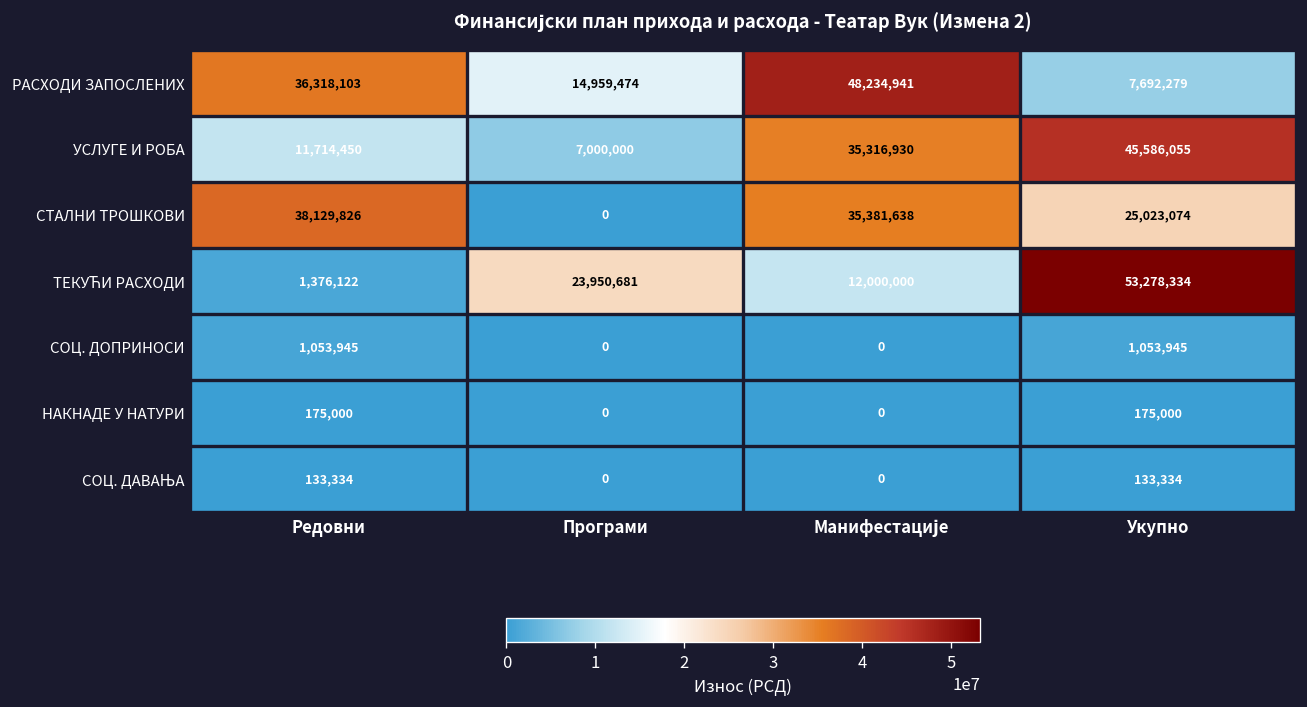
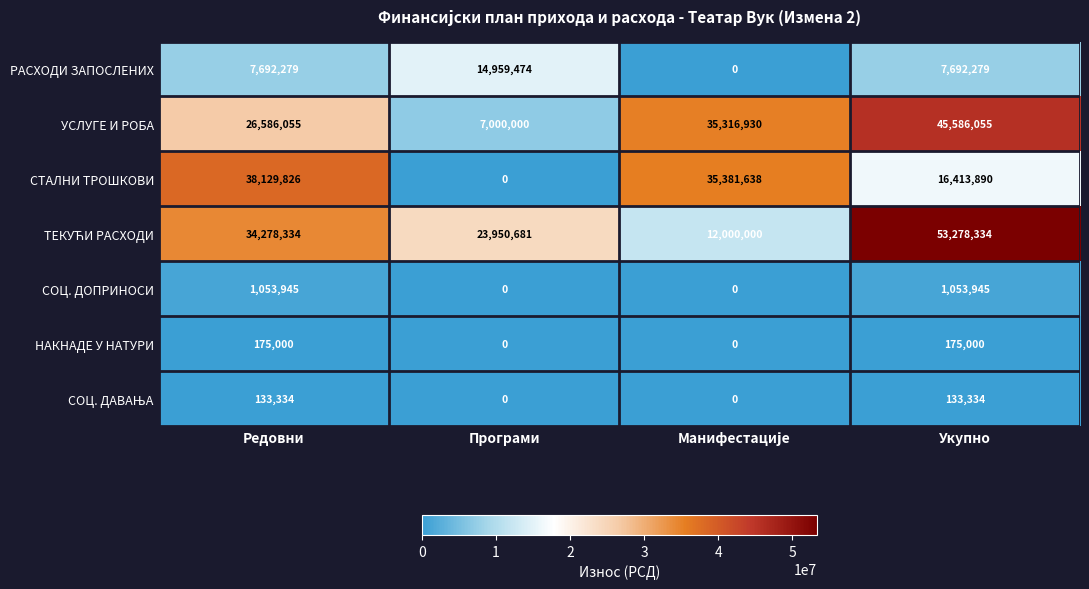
РАСХОДИ ЗАПОСЛЕНИХ, Редовни: 36,318,103 -> 7,692,279
РАСХОДИ ЗАПОСЛЕНИХ, Манифестације: 48,234,941 -> 0
УСЛУГЕ И РОБА, Редовни: 11,714,450 -> 26,586,055
СТАЛНИ ТРОШКОВИ, Укупно: 25,023,074 -> 16,413,890
ТЕКУЋИ РАСХОДИ, Редовни: 1,376,122 -> 34,278,334
